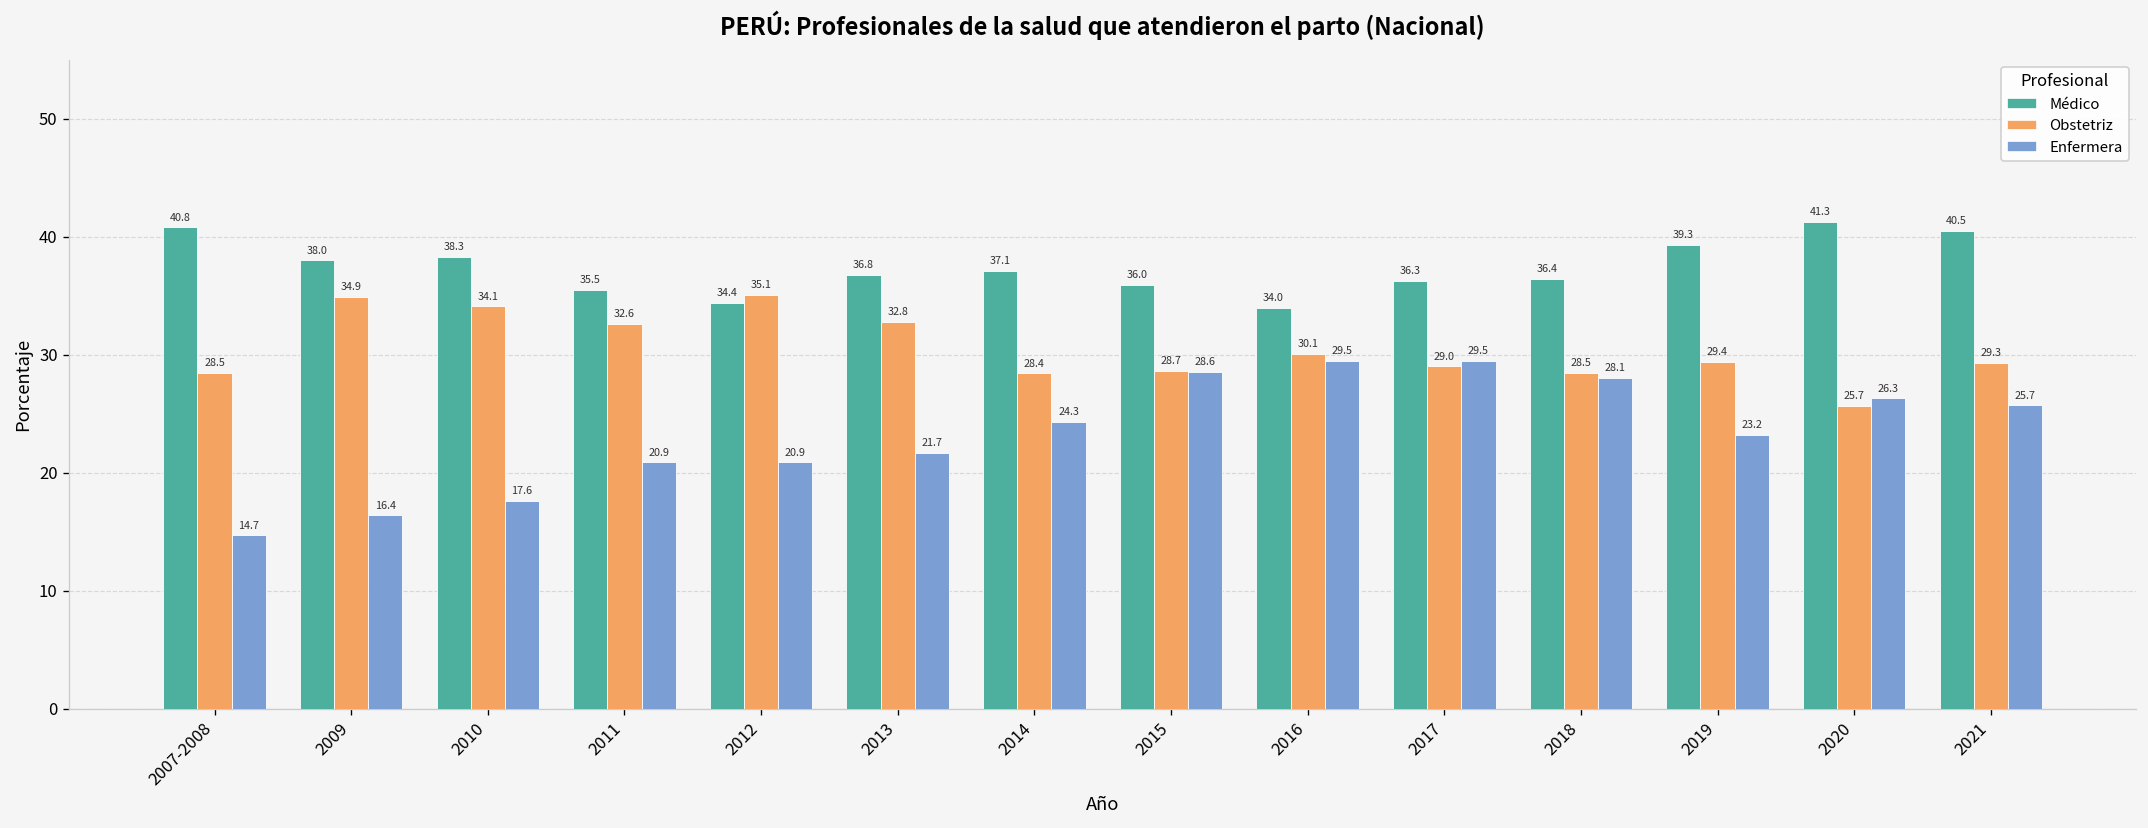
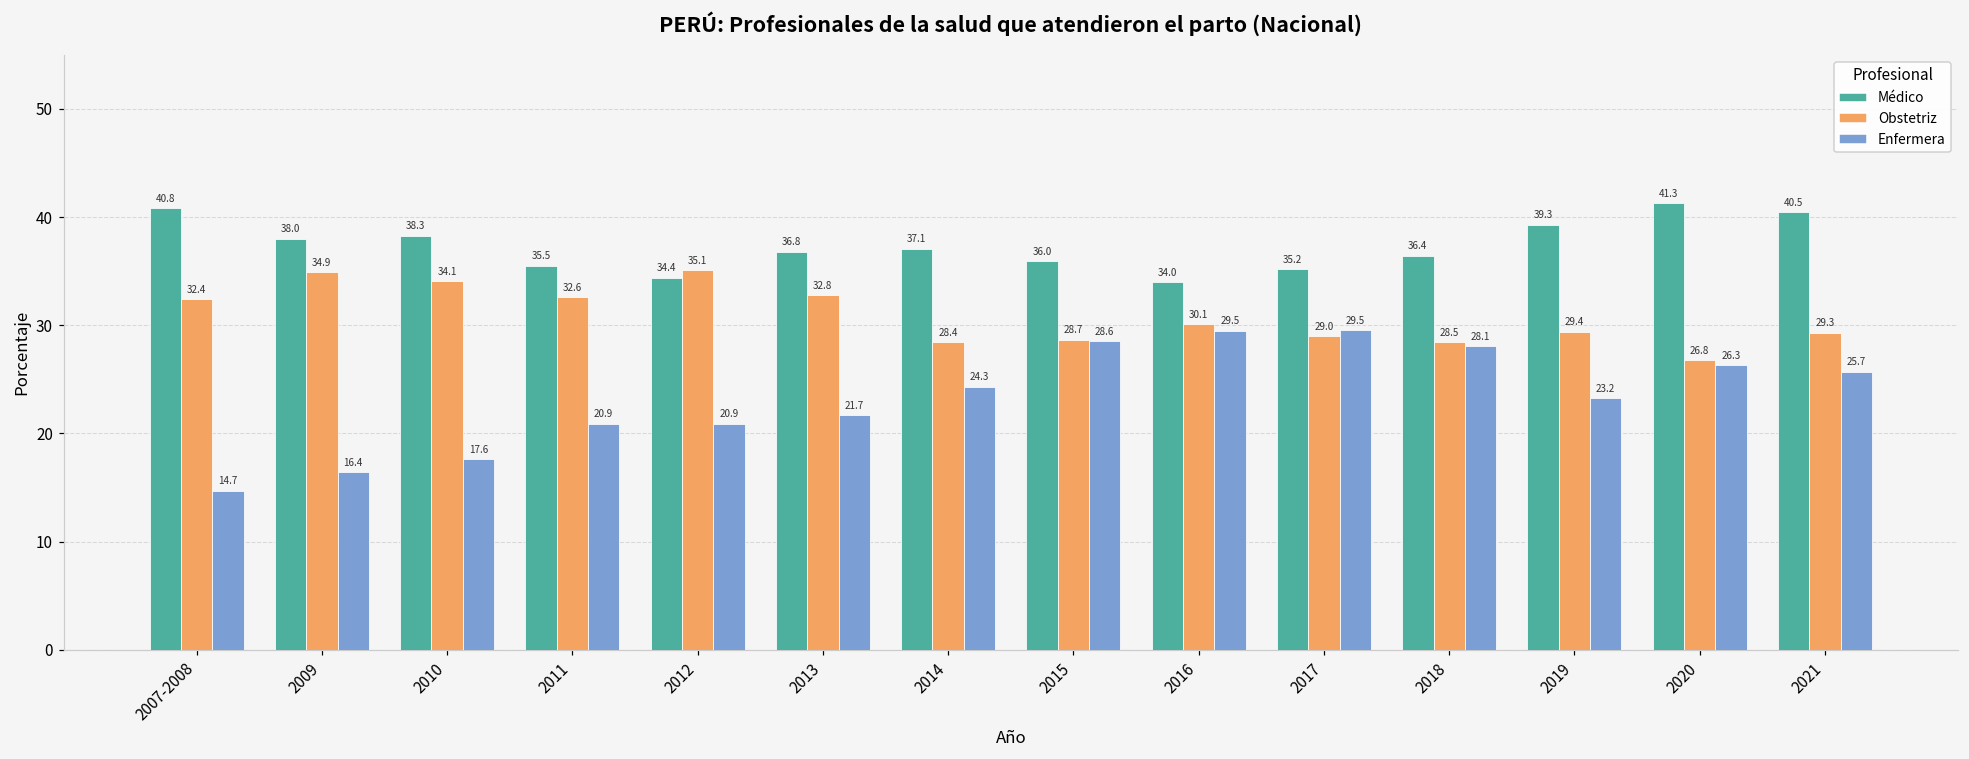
Obstetriz, 2007-2008: 28.5 -> 32.4
Médico, 2017: 36.3 -> 35.2
Obstetriz, 2020: 25.7 -> 26.8
